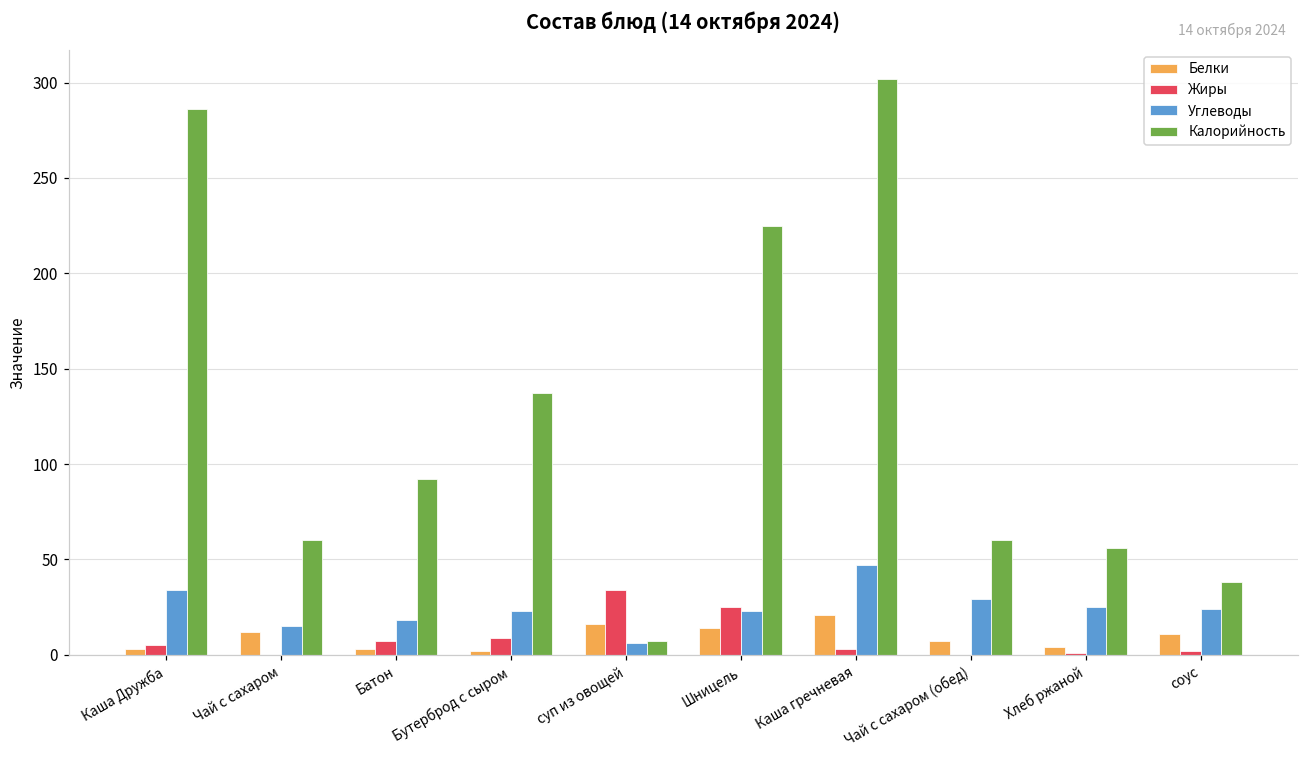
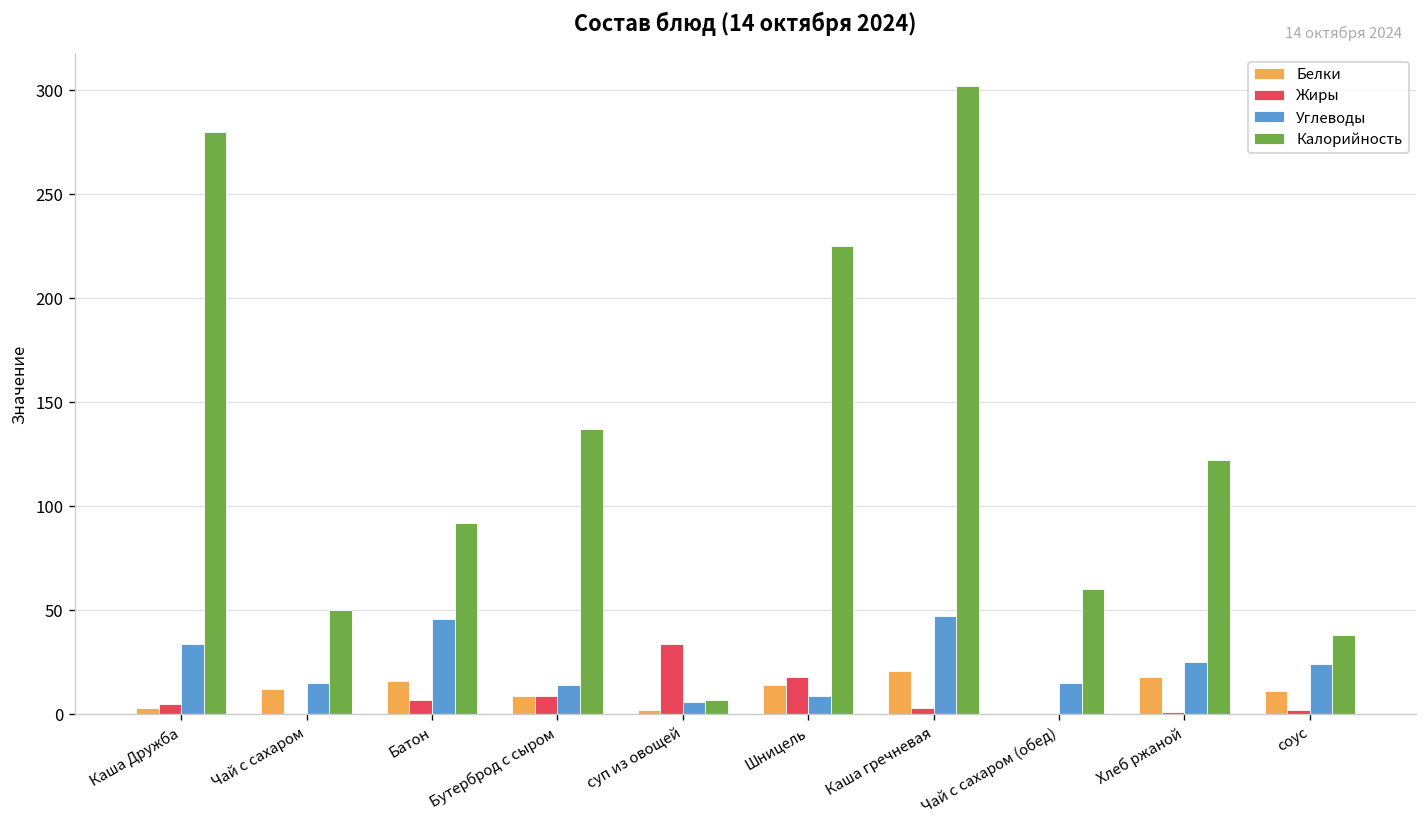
Калорийность, Каша Дружба: 286 -> 280
Калорийность, Чай с сахаром: 60 -> 50
Белки, Батон: 3 -> 16
Углеводы, Батон: 18 -> 46
Белки, Бутерброд с сыром: 2 -> 9
Углеводы, Бутерброд с сыром: 23 -> 14
Белки, суп из овощей: 16 -> 2
Жиры, Шницель: 25 -> 18
Углеводы, Шницель: 23 -> 9
Белки, Чай с сахаром (обед): 7 -> 0
Углеводы, Чай с сахаром (обед): 29 -> 15
Белки, Хлеб ржаной: 4 -> 18
Калорийность, Хлеб ржаной: 56 -> 122
